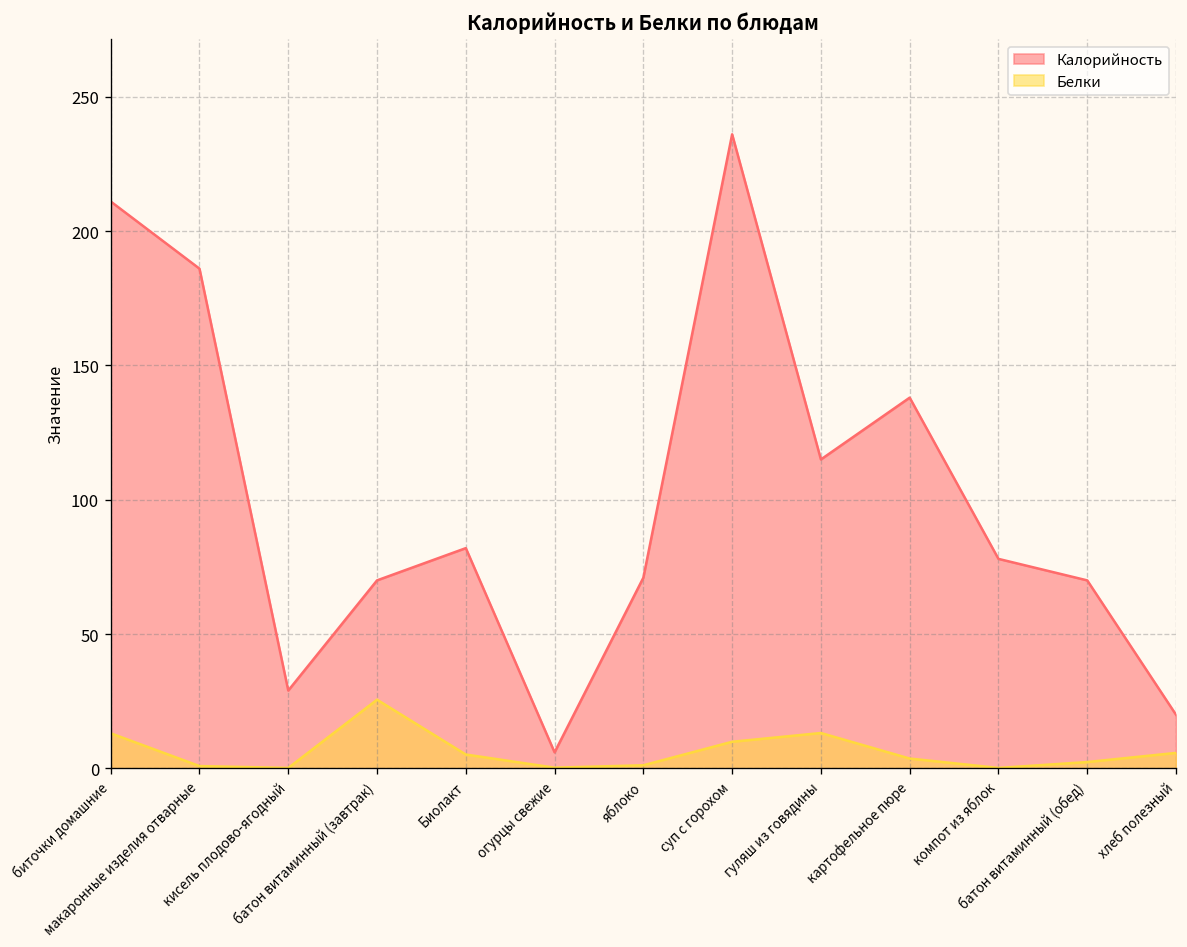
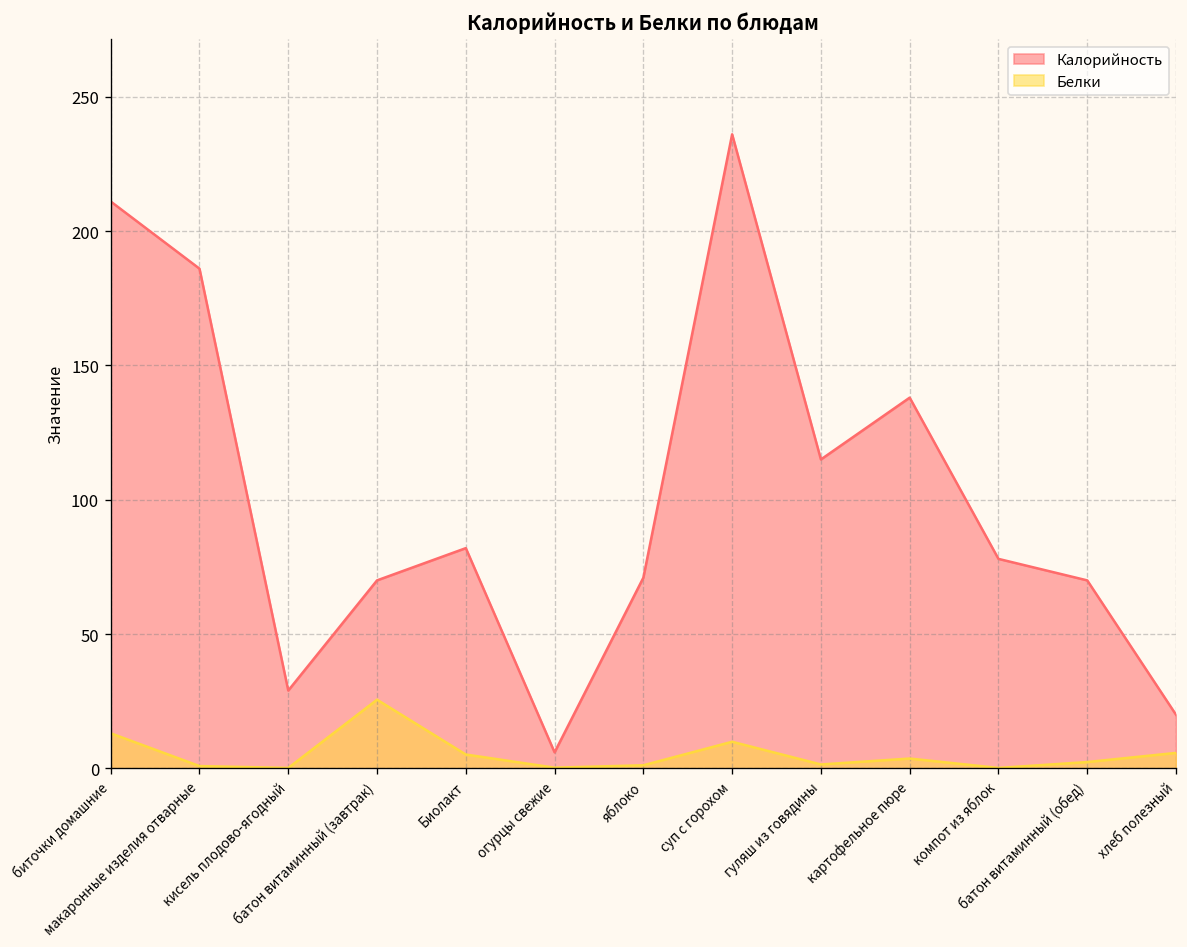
Белки, гуляш из говядины: 13 -> 2
